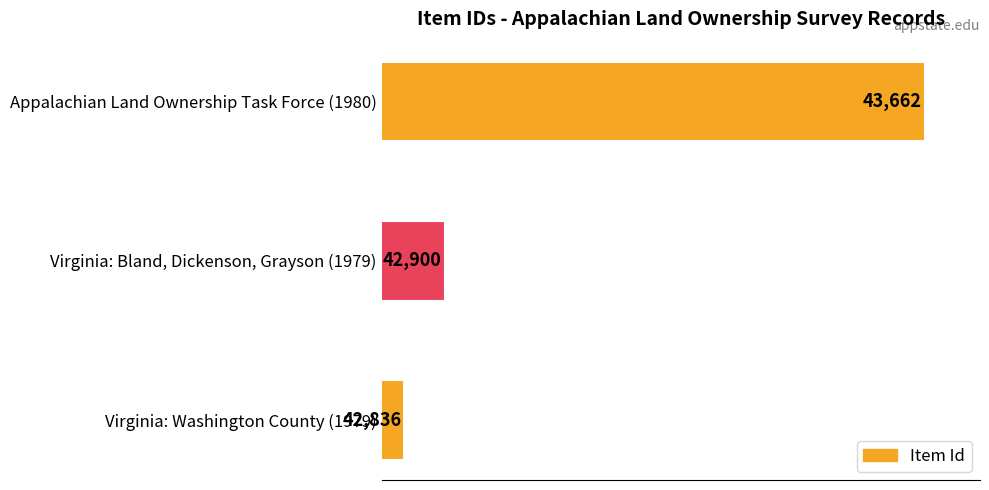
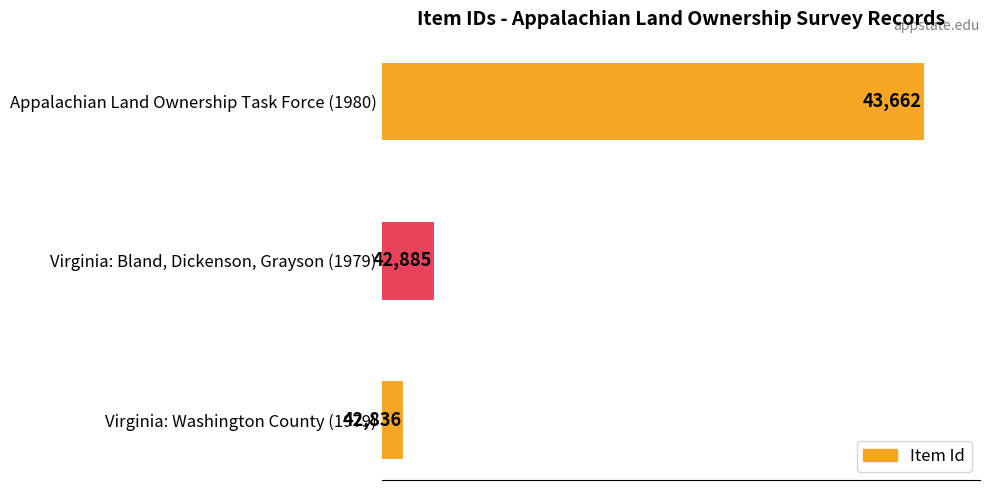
Virginia: Bland, Dickenson, Grayson (1979): 42,900 -> 42,885
